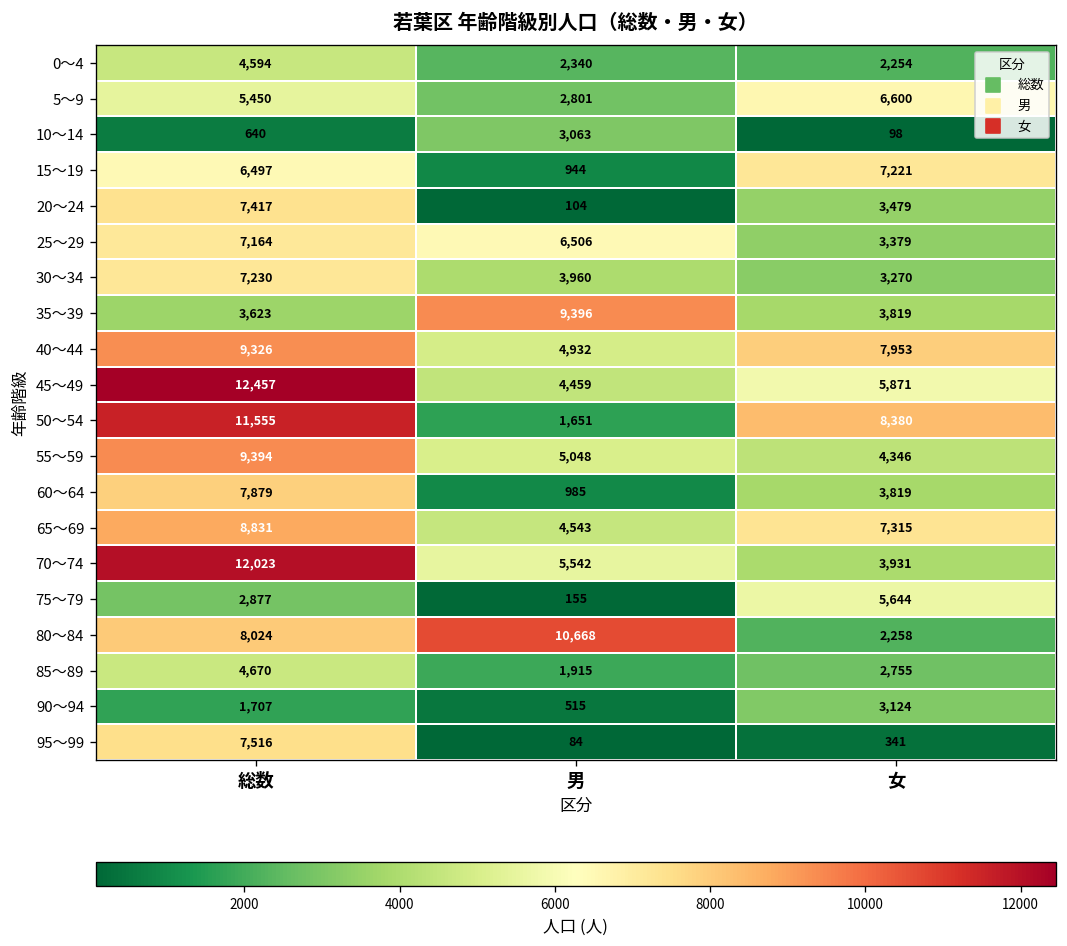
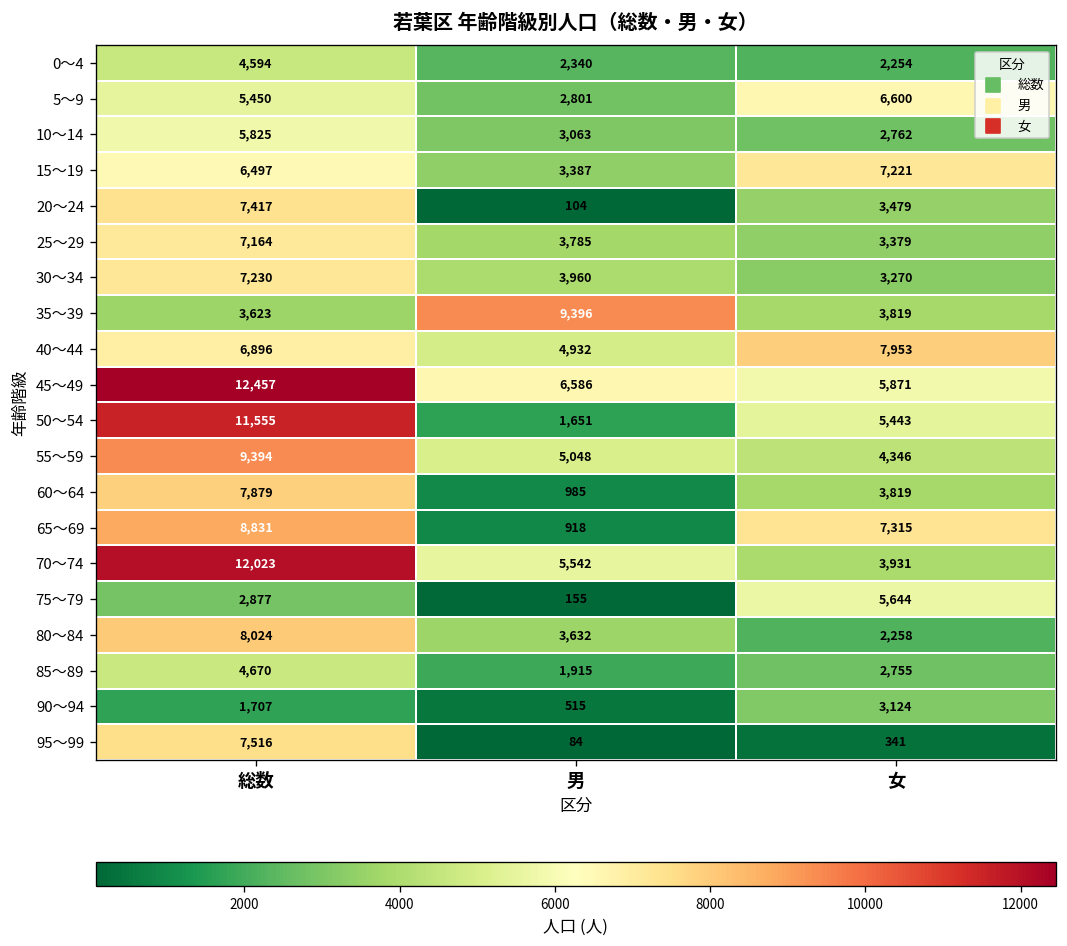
10～14, 総数: 640 -> 5,825
10～14, 女: 98 -> 2,762
15～19, 男: 944 -> 3,387
25～29, 男: 6,506 -> 3,785
40～44, 総数: 9,326 -> 6,896
45～49, 男: 4,459 -> 6,586
50～54, 女: 8,380 -> 5,443
65～69, 男: 4,543 -> 918
80～84, 男: 10,668 -> 3,632
